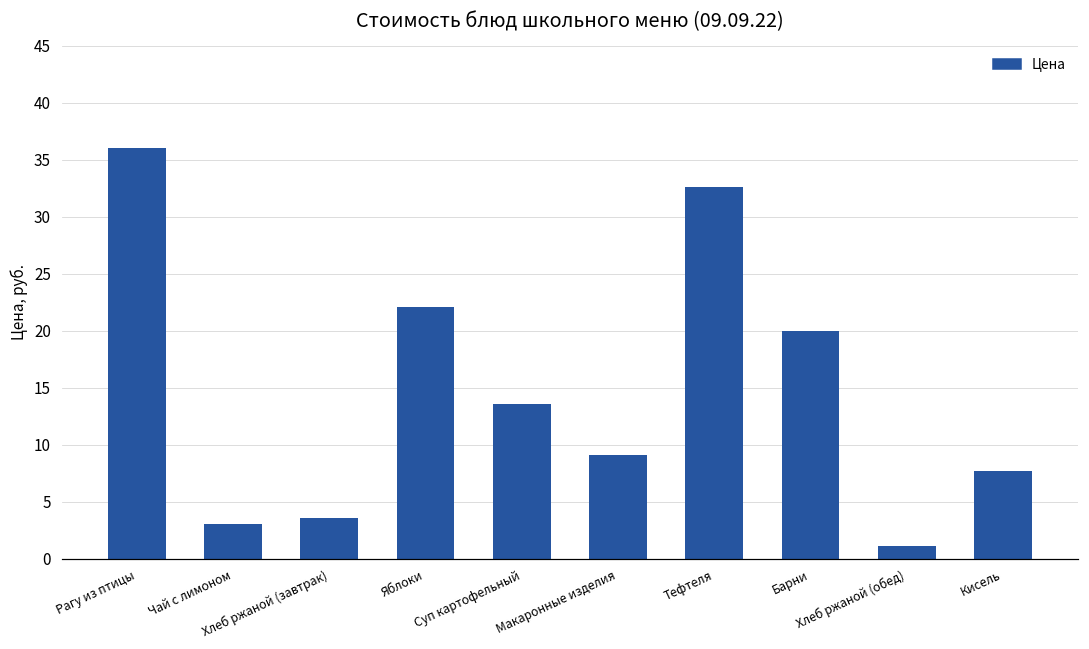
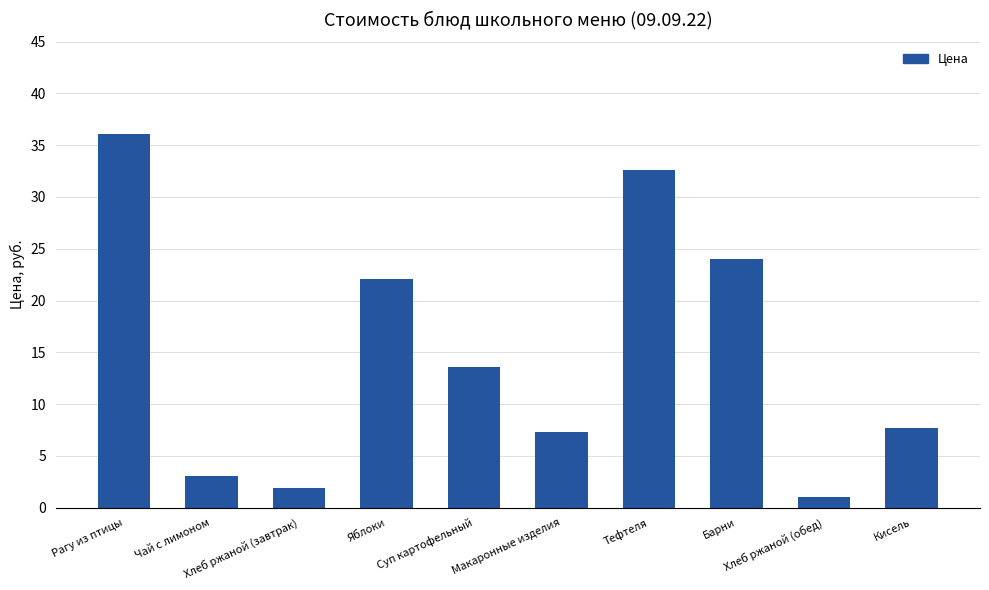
Хлеб ржаной (завтрак): 3.5 -> 1.9
Макаронные изделия: 9.1 -> 7.4
Барни: 20 -> 24
